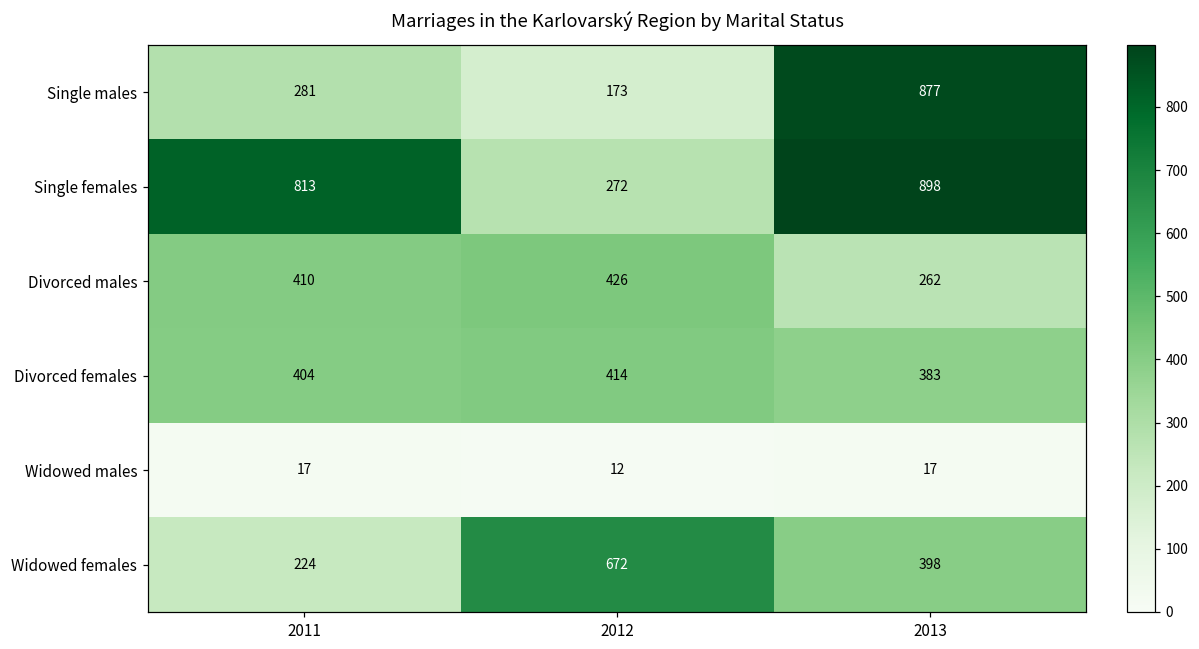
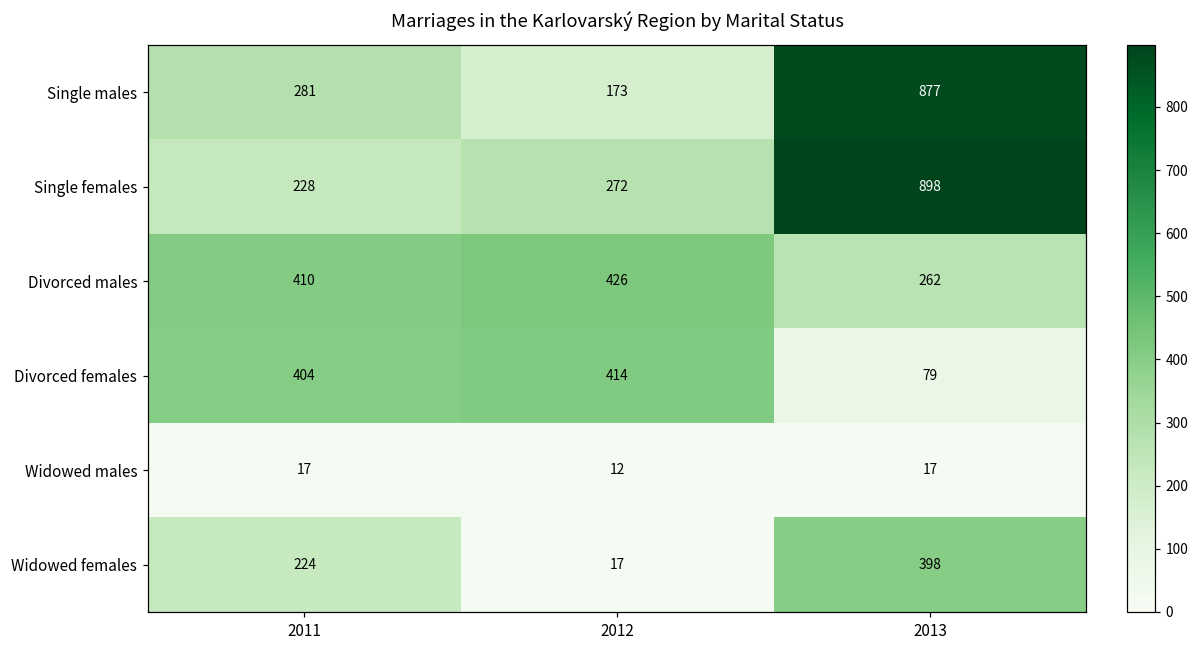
Single females, 2011: 813 -> 228
Divorced females, 2013: 383 -> 79
Widowed females, 2012: 672 -> 17
